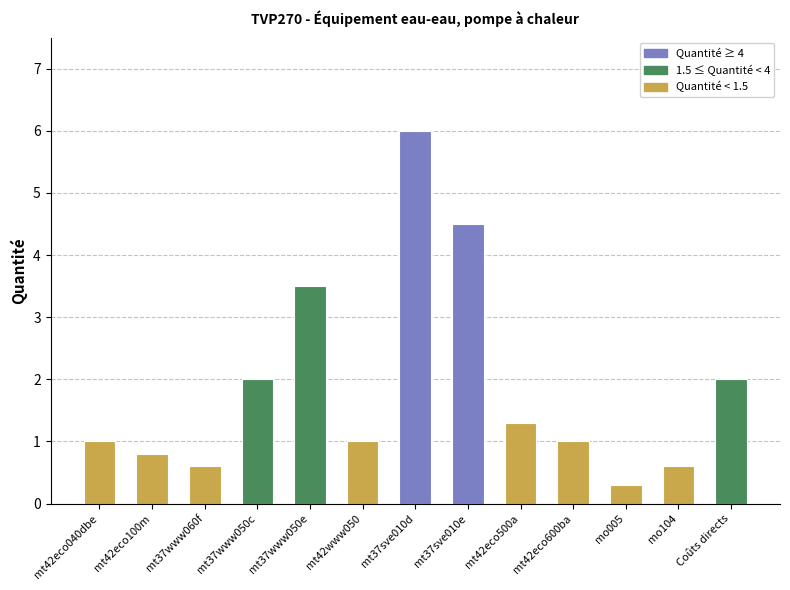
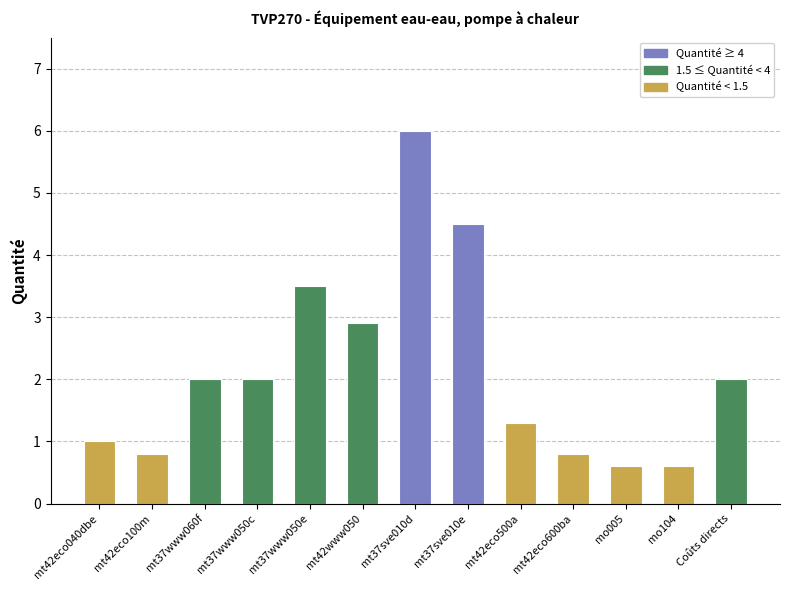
mt37www060f: 0.6 -> 2.0
mt42www050: 1.0 -> 2.9
mt42eco600ba: 1.0 -> 0.8
mo005: 0.3 -> 0.6
